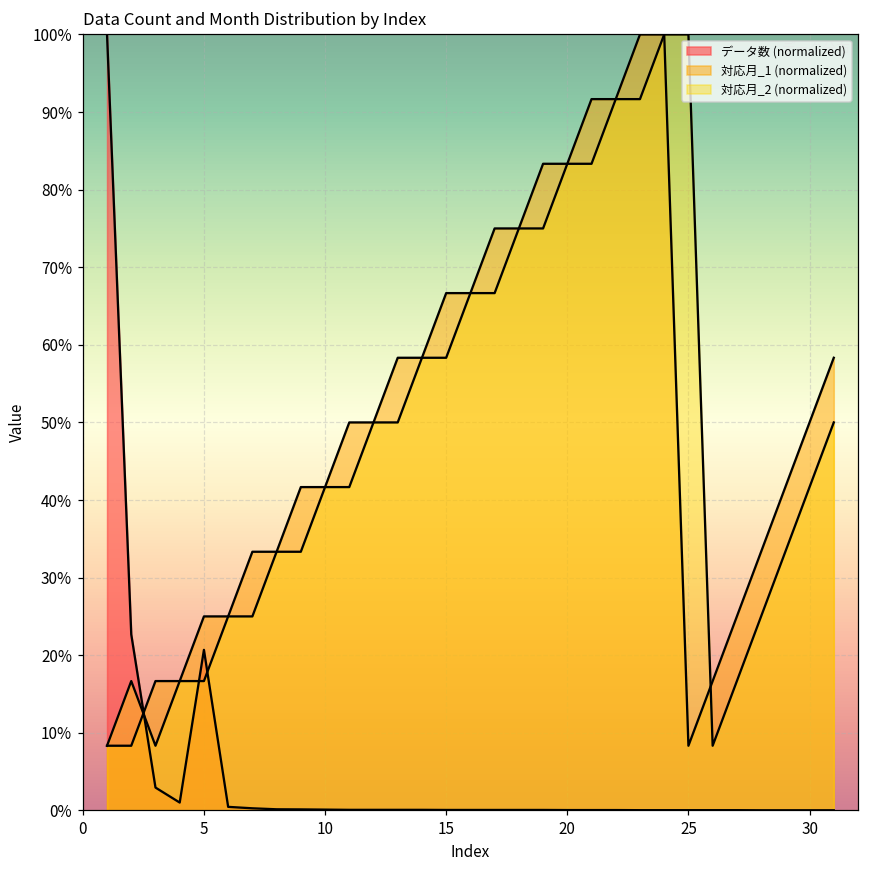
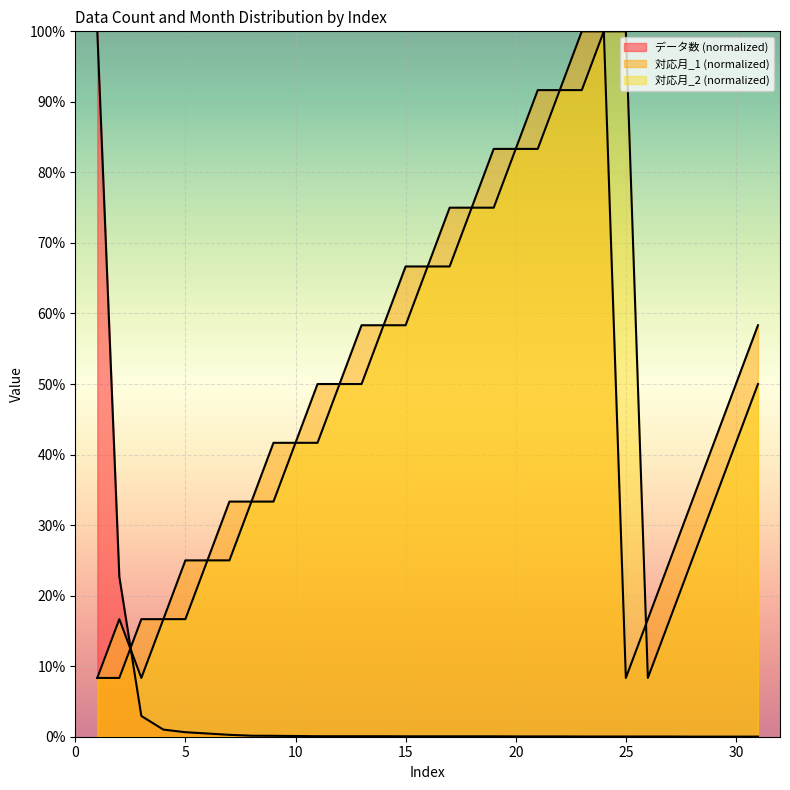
データ数 (normalized), 5: 21% -> 1%
